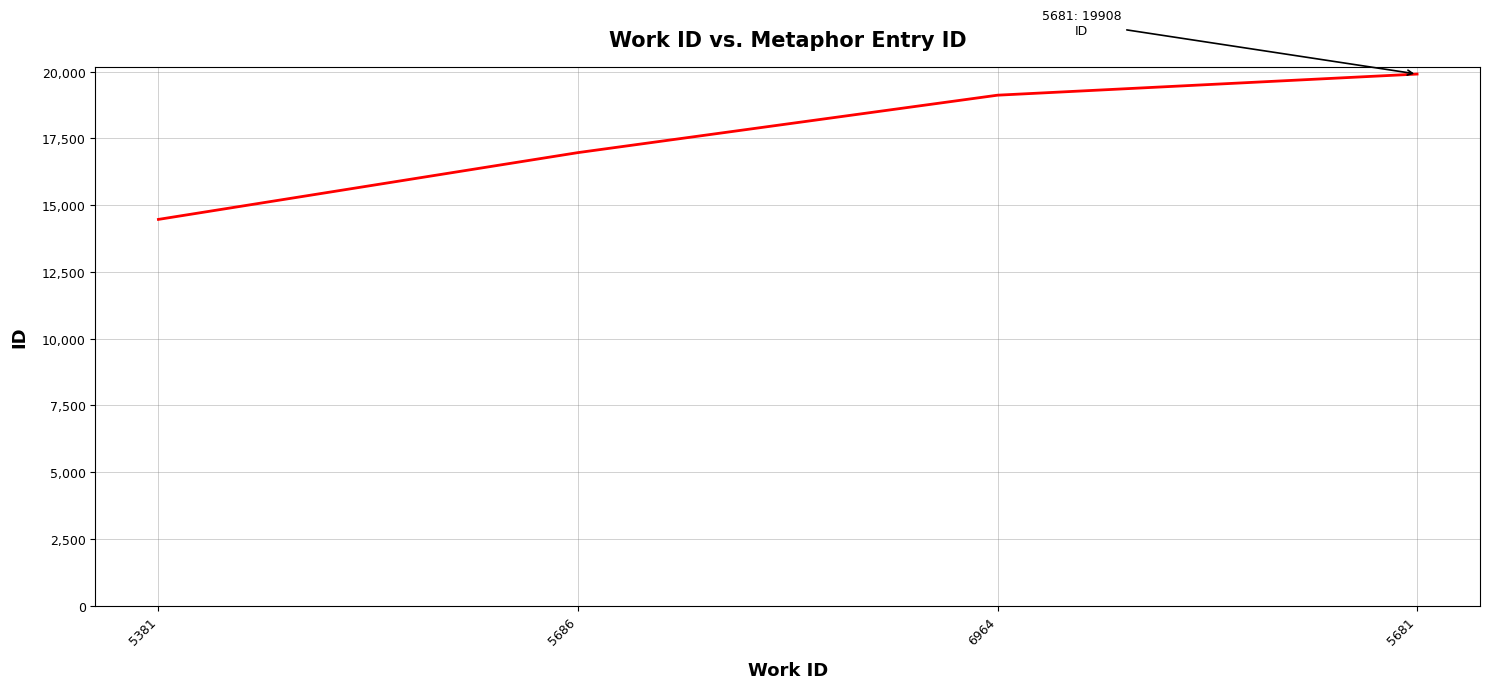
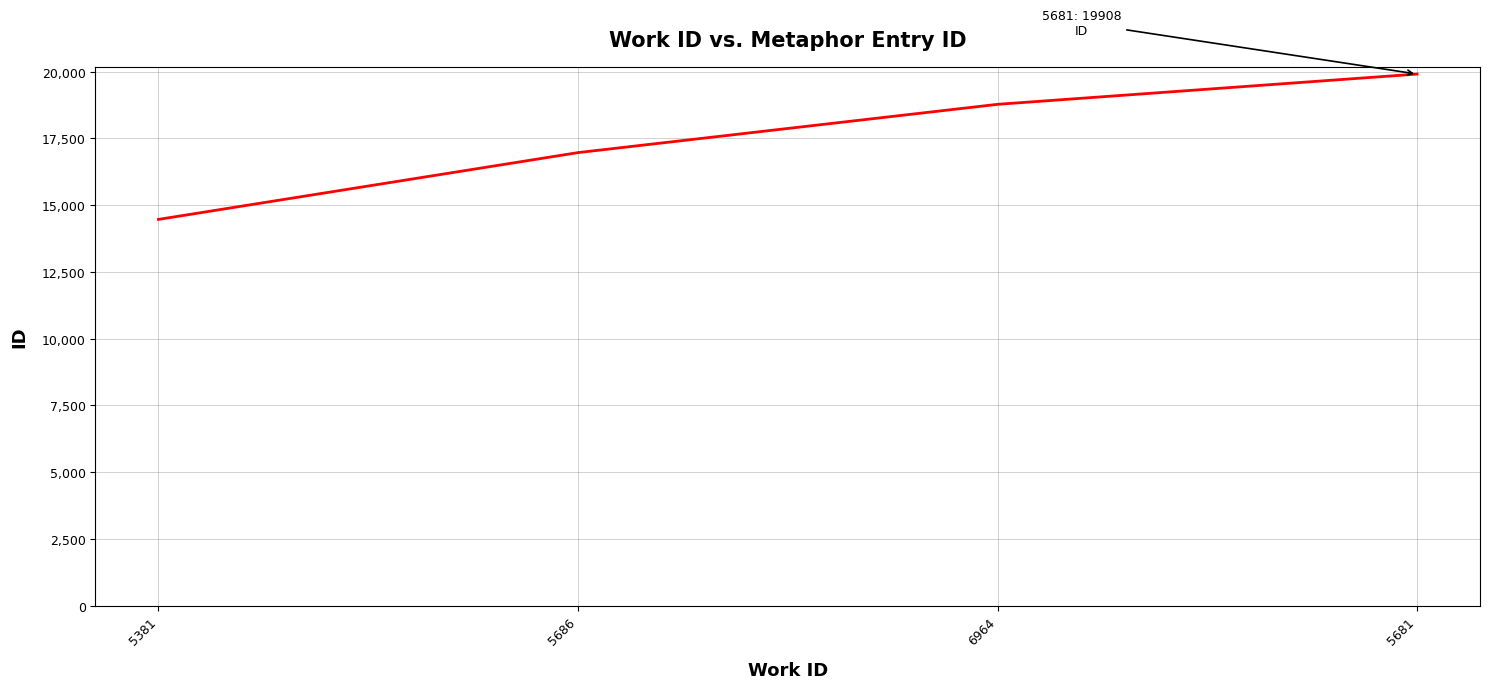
6964: 19,100 -> 18,800
